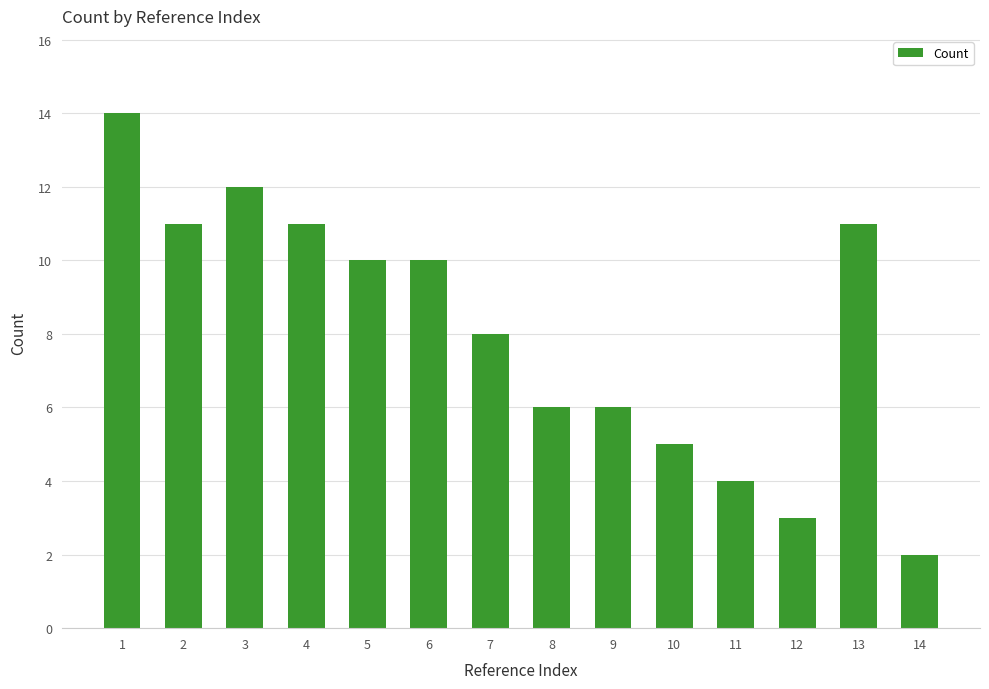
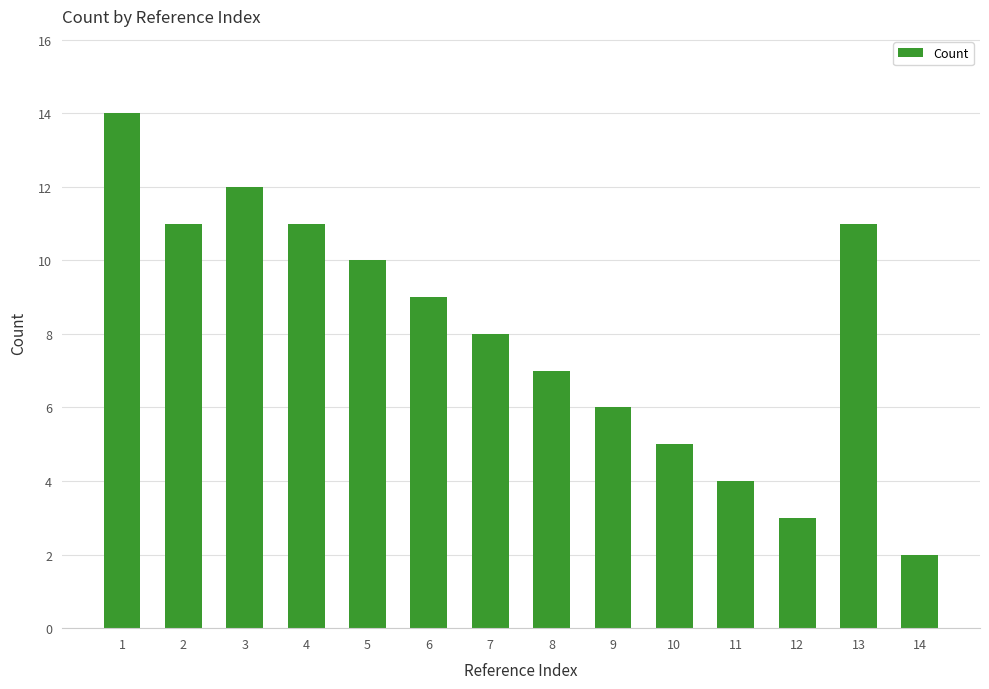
6: 10 -> 9
8: 6 -> 7
